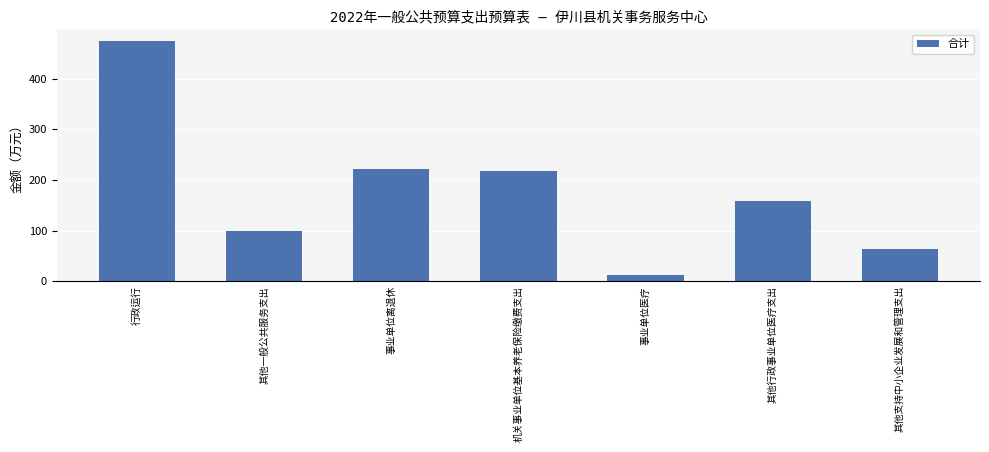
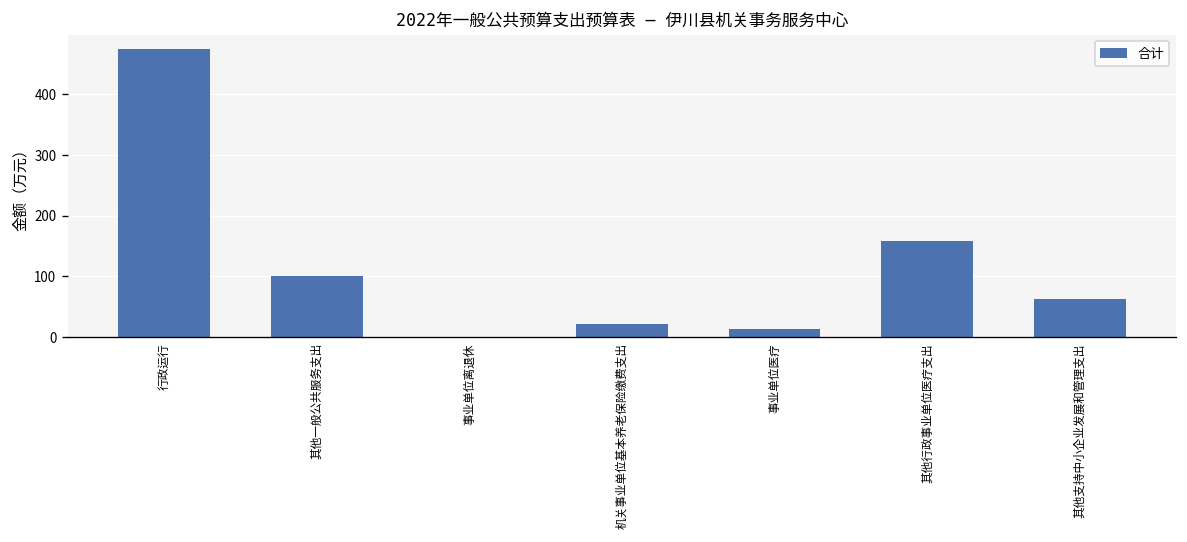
事业单位离退休: 220 -> 0
机关事业单位基本养老保险缴费支出: 220 -> 20
